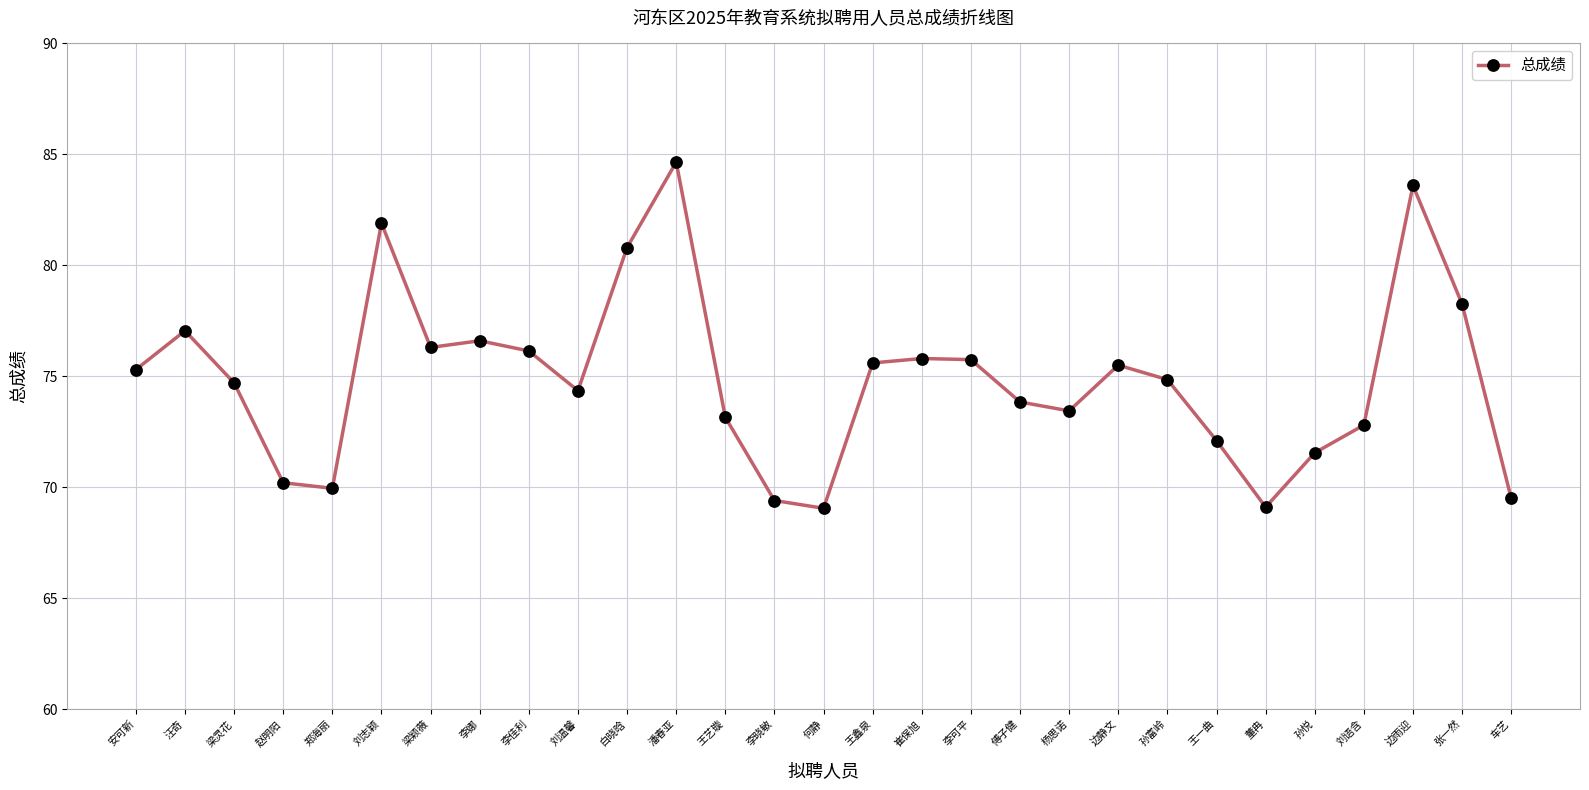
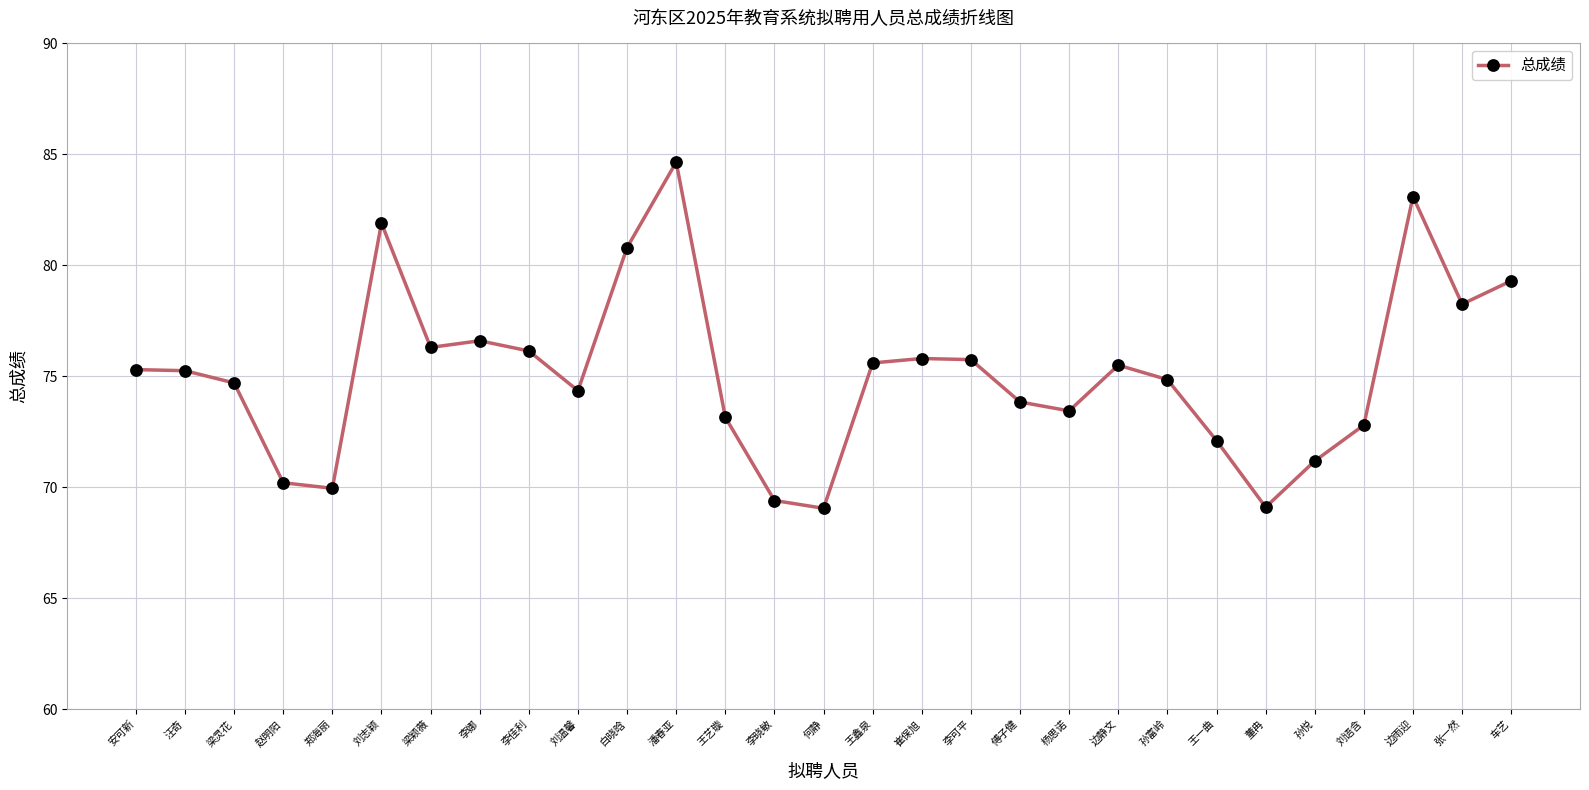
汪奇: 77.1 -> 75.3
孙悦: 71.6 -> 71.2
边雨迎: 83.6 -> 83.1
车艺: 69.5 -> 79.3
